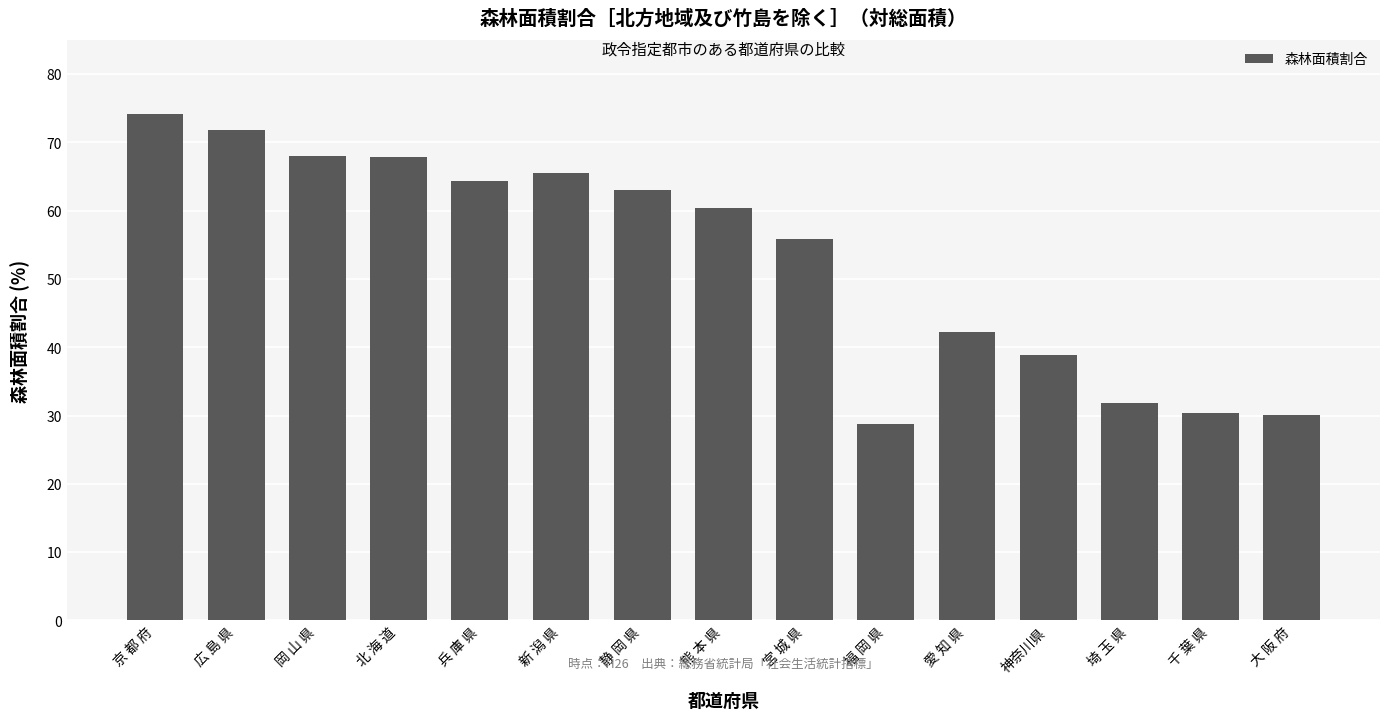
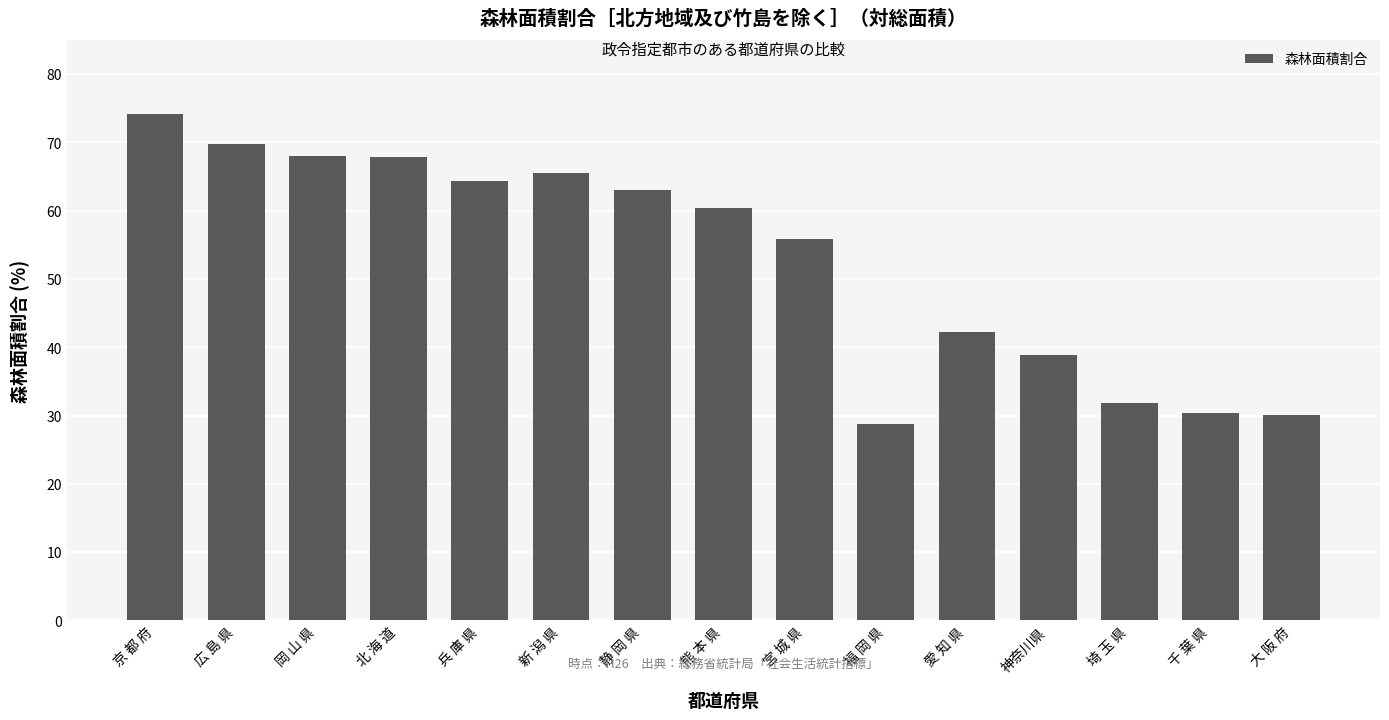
広 島 県: 72 -> 70
